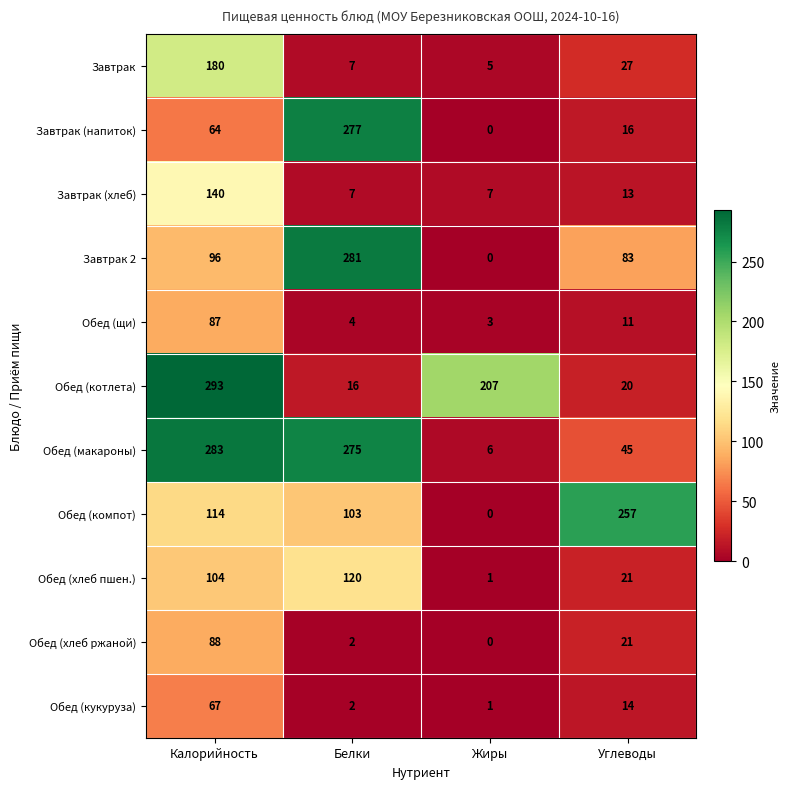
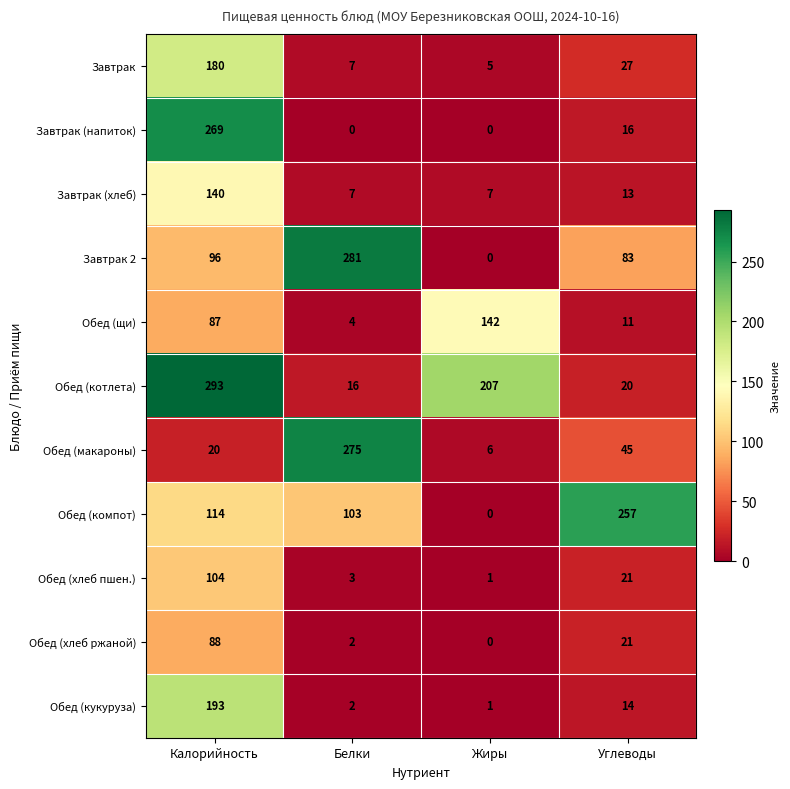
Завтрак (напиток), Калорийность: 64 -> 269
Завтрак (напиток), Белки: 277 -> 0
Обед (щи), Жиры: 3 -> 142
Обед (макароны), Калорийность: 283 -> 20
Обед (хлеб пшен.), Белки: 120 -> 3
Обед (кукуруза), Калорийность: 67 -> 193
